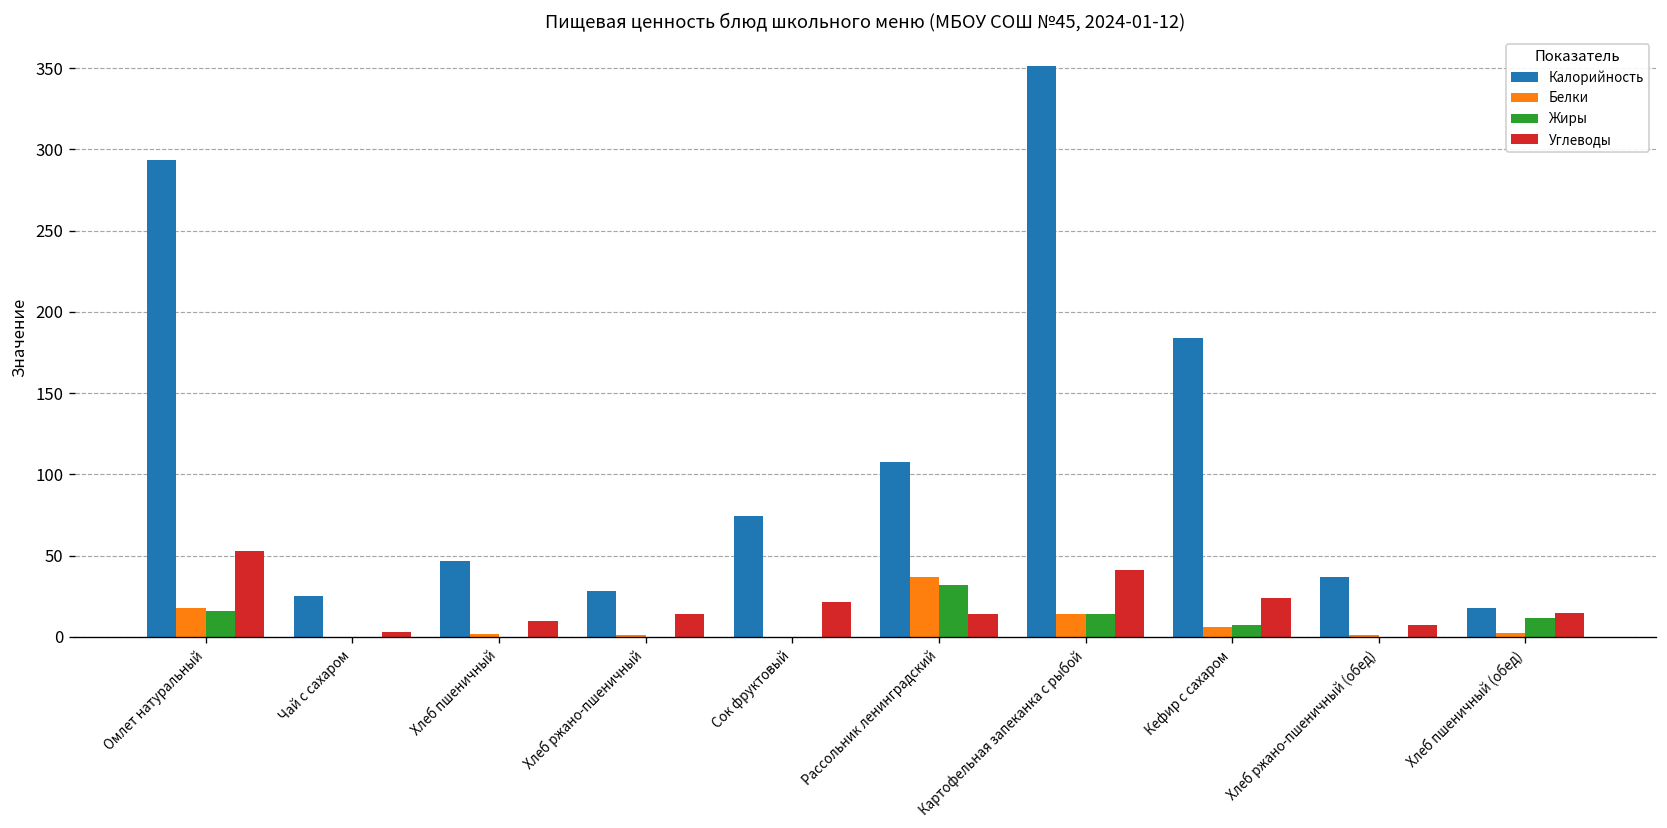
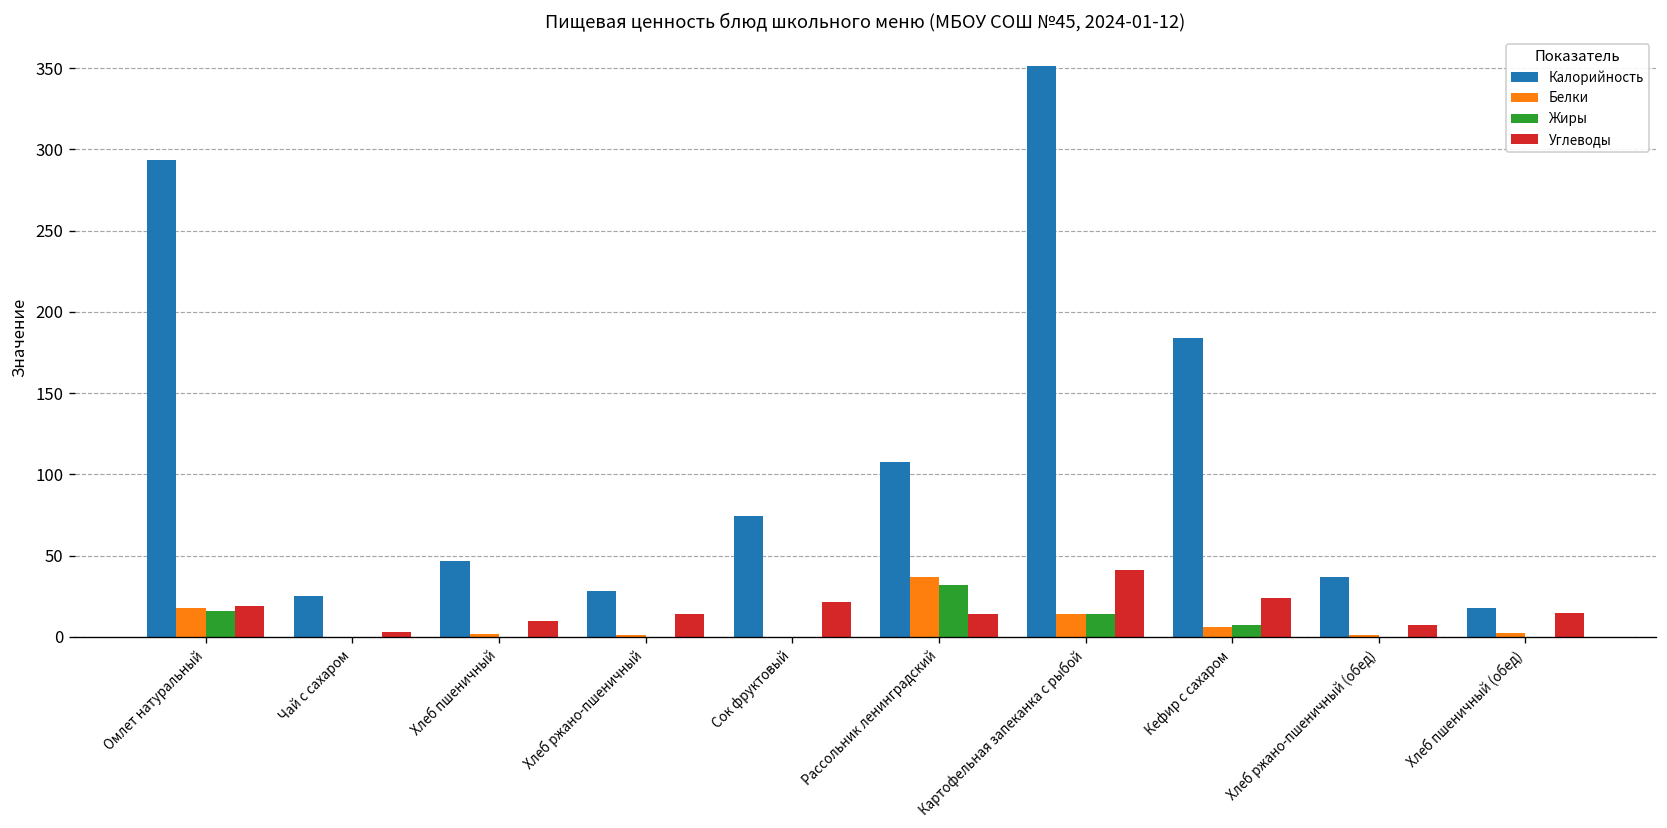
Углеводы, Омлет натуральный: 53 -> 19
Жиры, Хлеб пшеничный (обед): 12 -> 0
